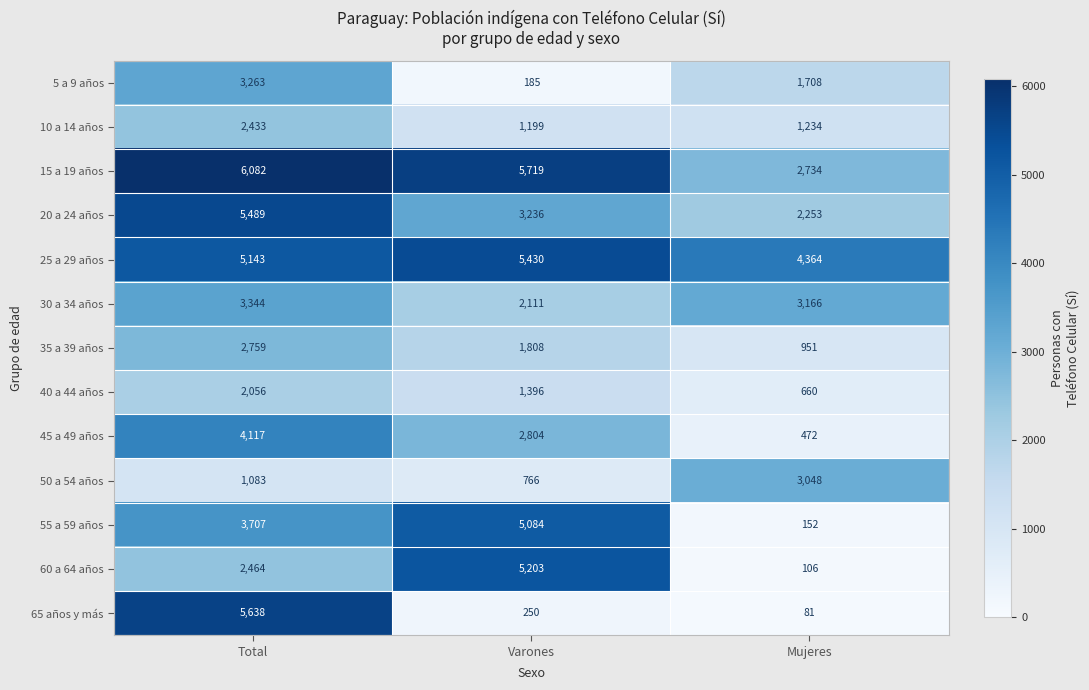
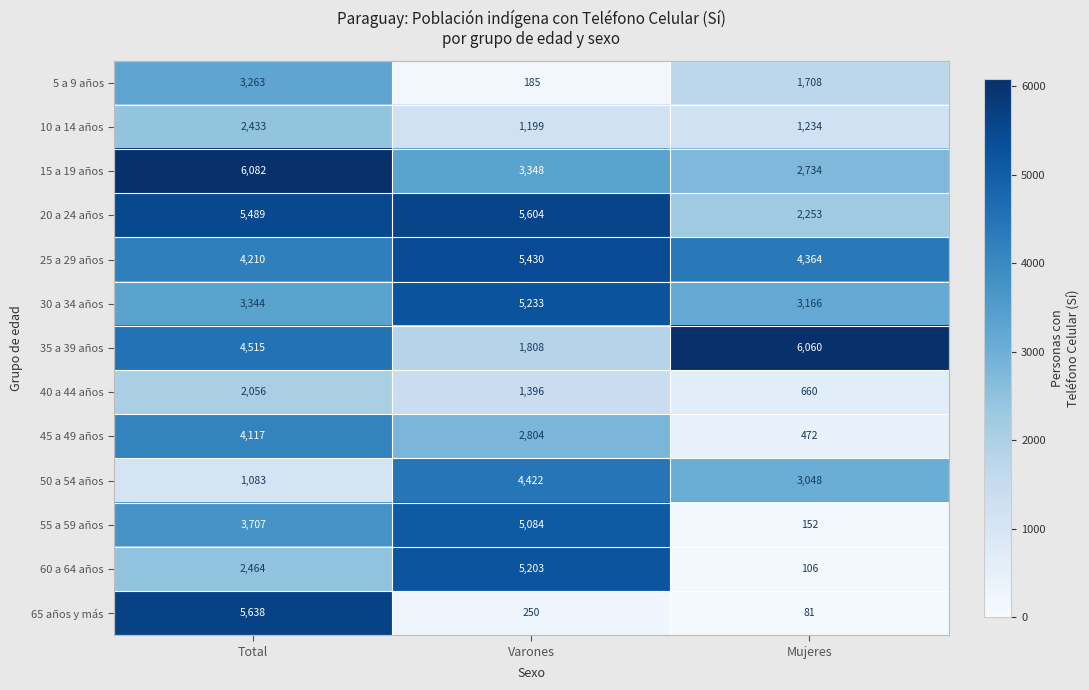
15 a 19 años, Varones: 5,719 -> 3,348
20 a 24 años, Varones: 3,236 -> 5,604
25 a 29 años, Total: 5,143 -> 4,210
30 a 34 años, Varones: 2,111 -> 5,233
35 a 39 años, Total: 2,759 -> 4,515
35 a 39 años, Mujeres: 951 -> 6,060
50 a 54 años, Varones: 766 -> 4,422
